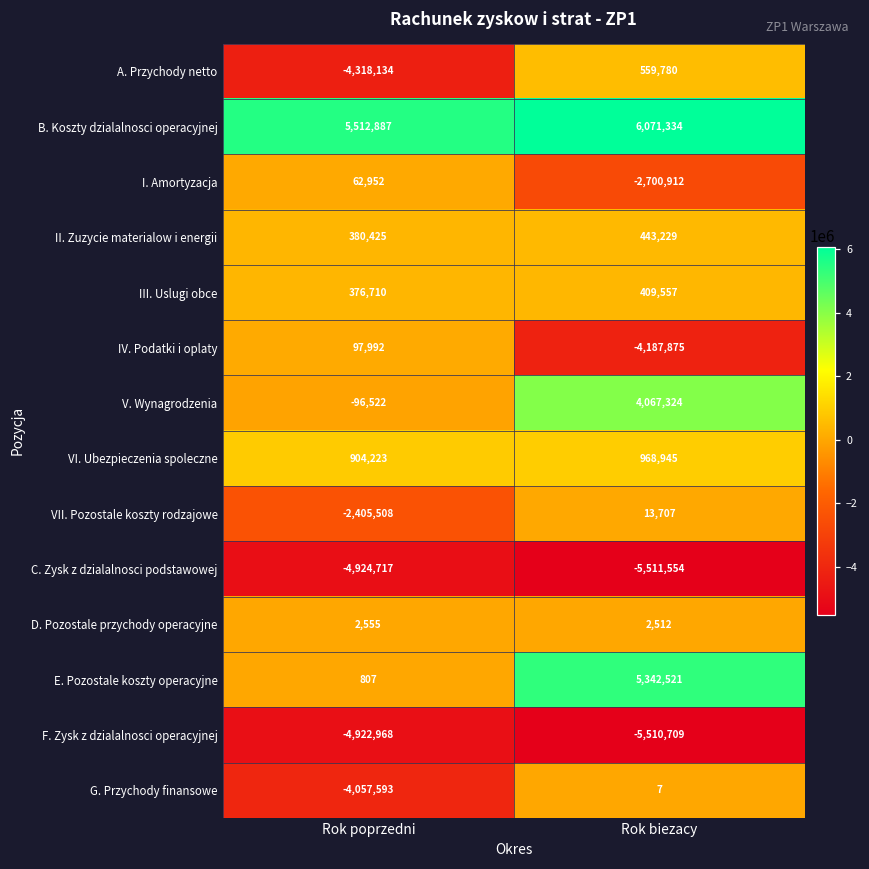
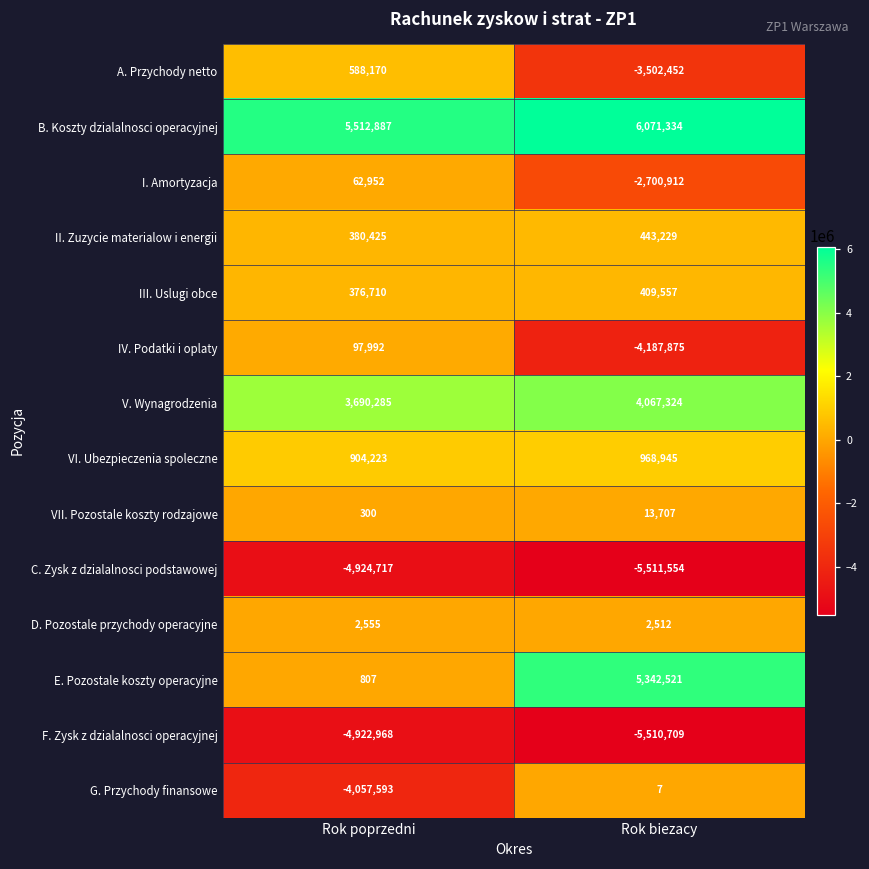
A. Przychody netto, Rok poprzedni: -4,318,134 -> 588,170
A. Przychody netto, Rok biezacy: 559,780 -> -3,502,452
V. Wynagrodzenia, Rok poprzedni: -96,522 -> 3,690,285
VII. Pozostale koszty rodzajowe, Rok poprzedni: -2,405,508 -> 300
